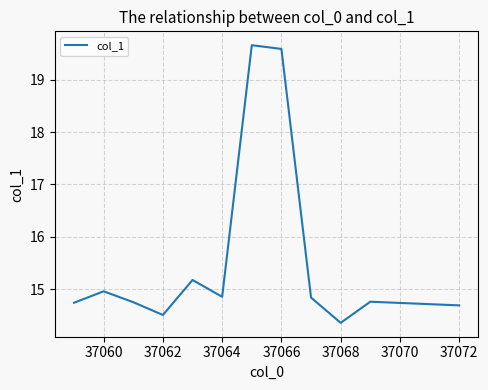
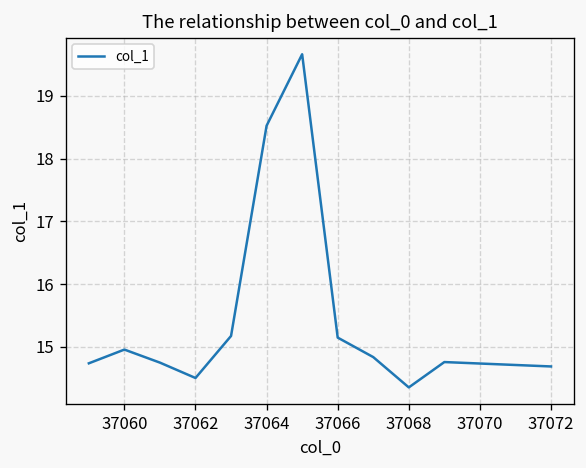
37064: 14.9 -> 18.5
37066: 19.6 -> 15.1
